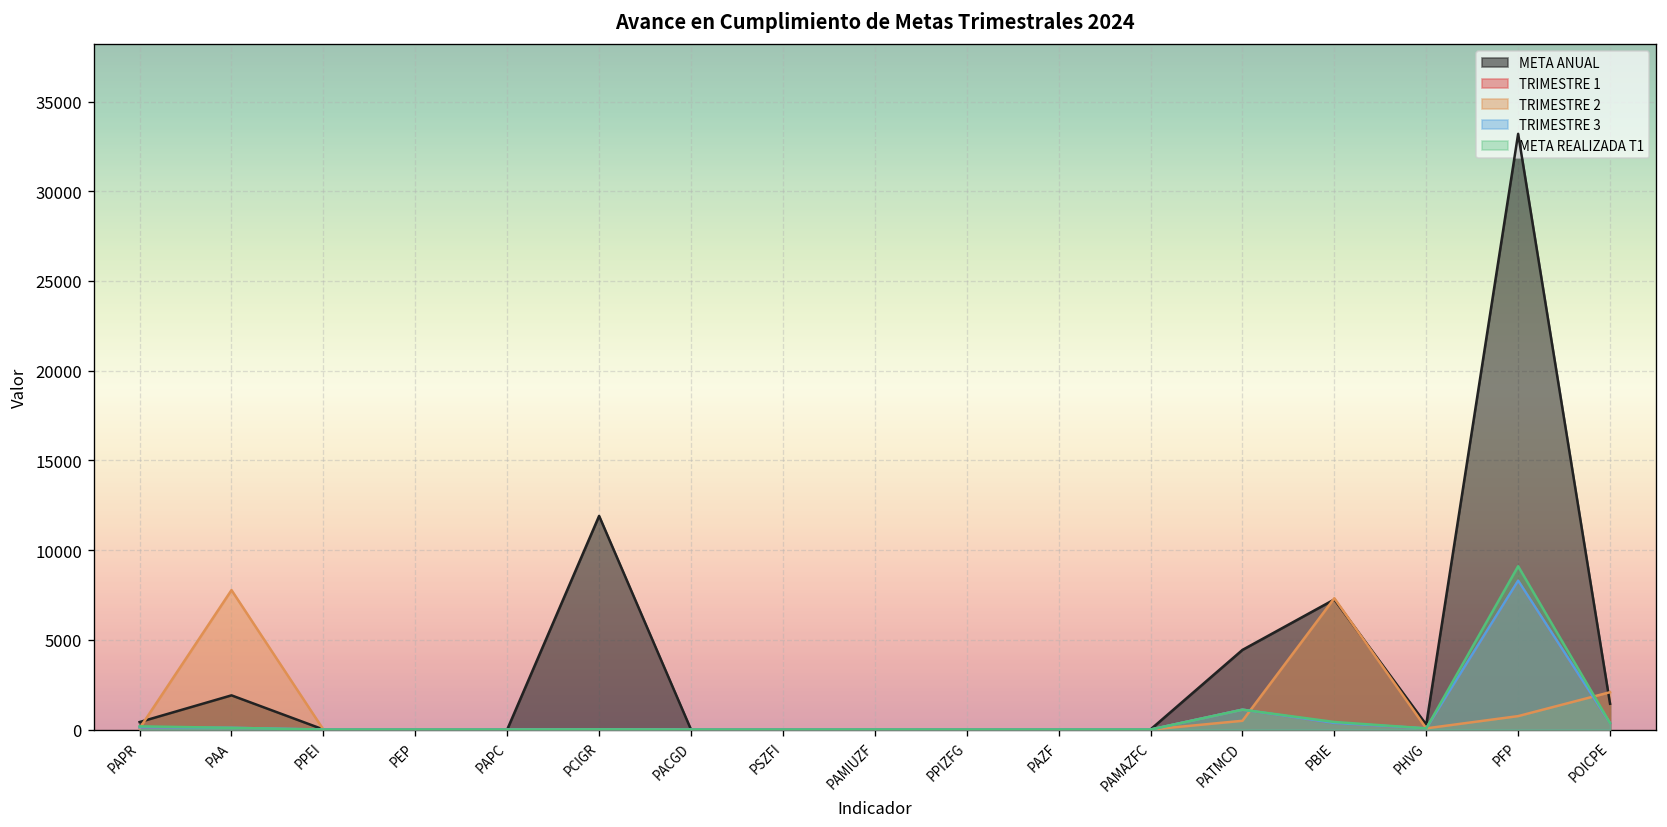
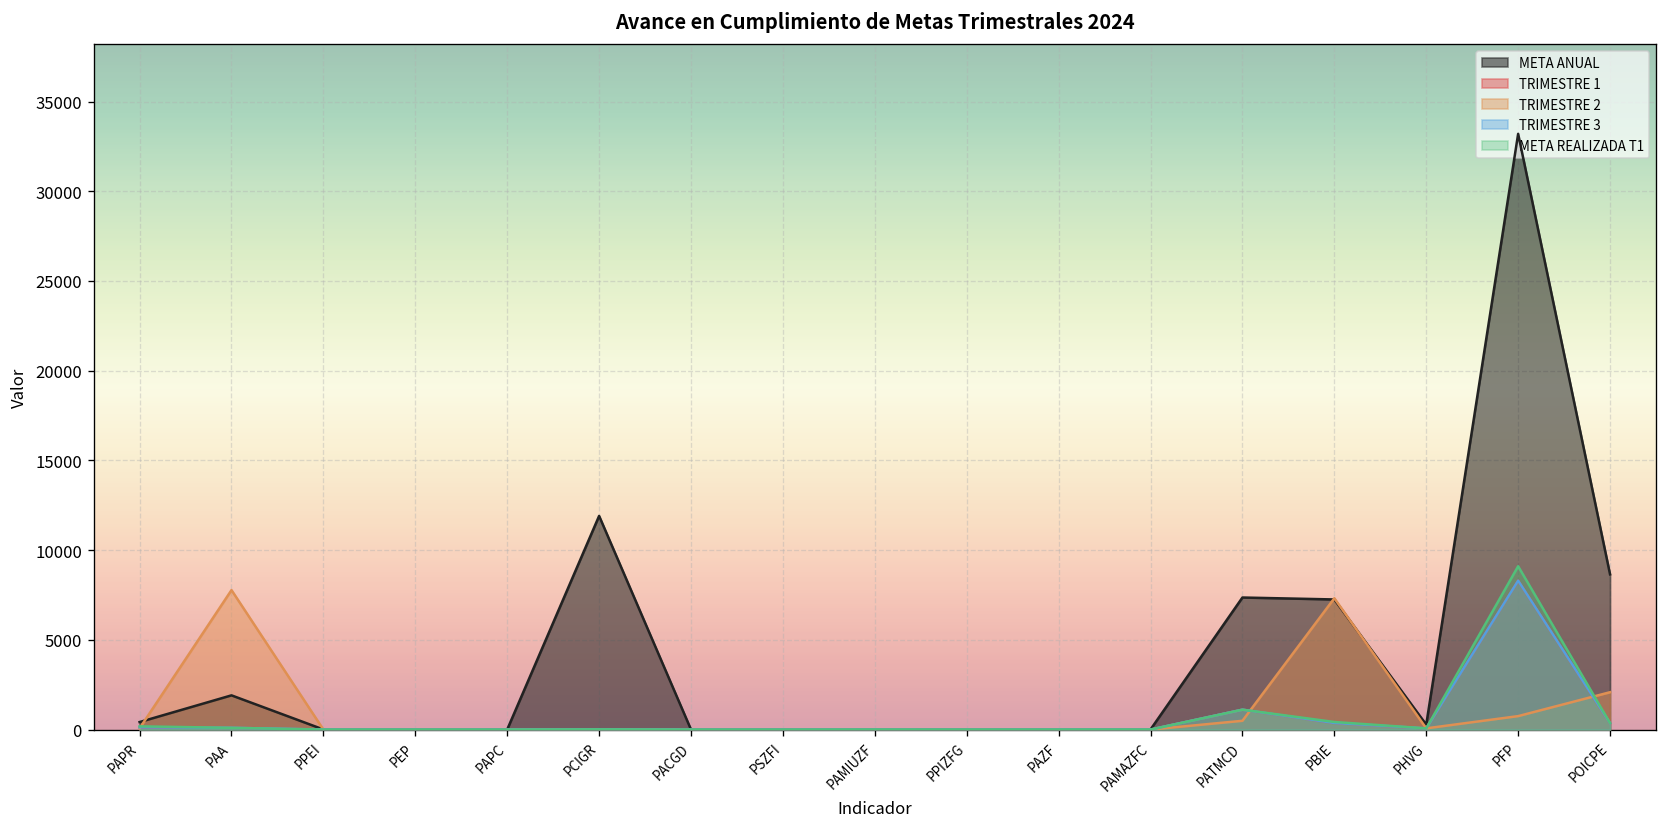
META ANUAL, PATMCD: 4400 -> 7400
META ANUAL, POICPE: 1400 -> 8700
